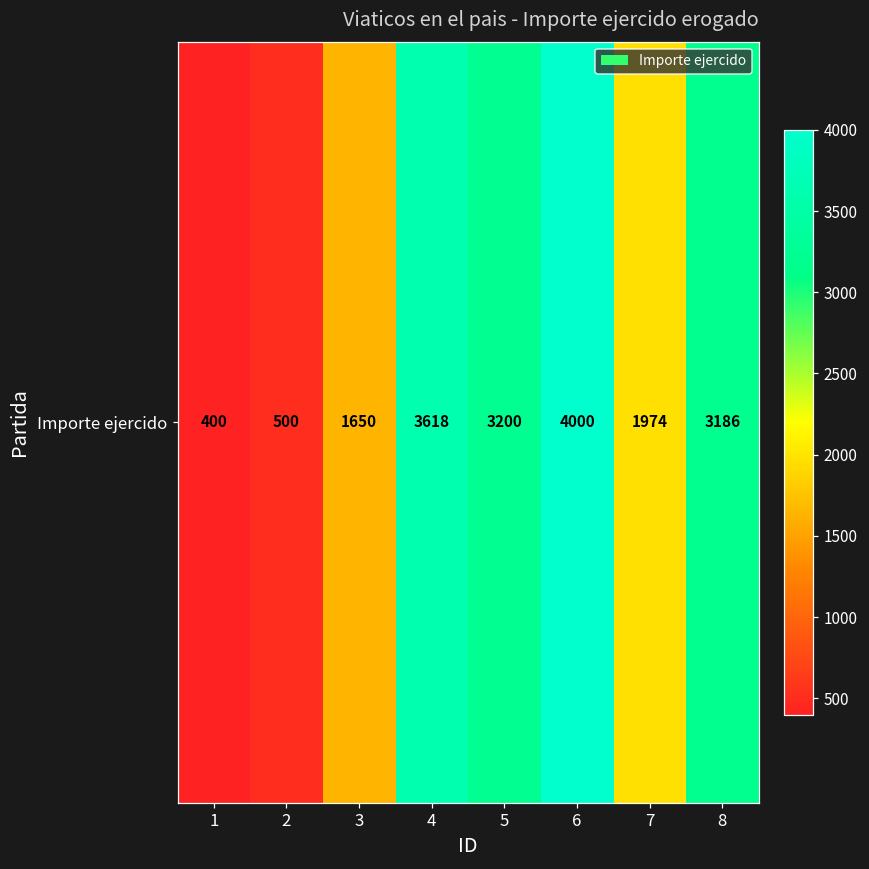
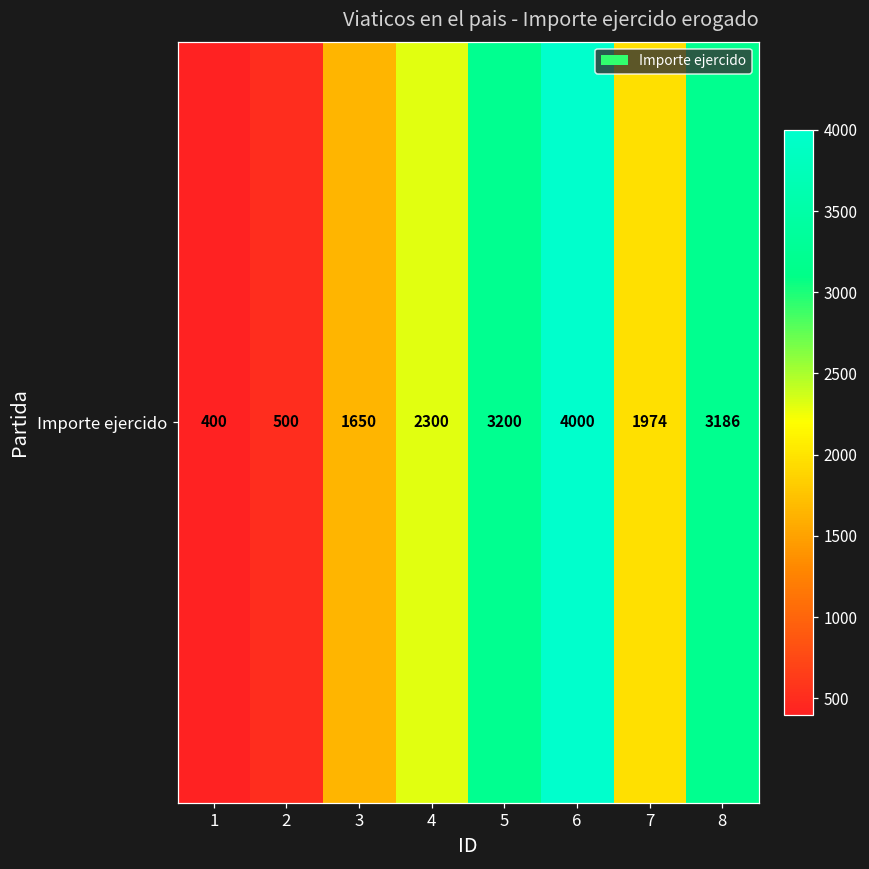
Importe ejercido, 4: 3618 -> 2300
